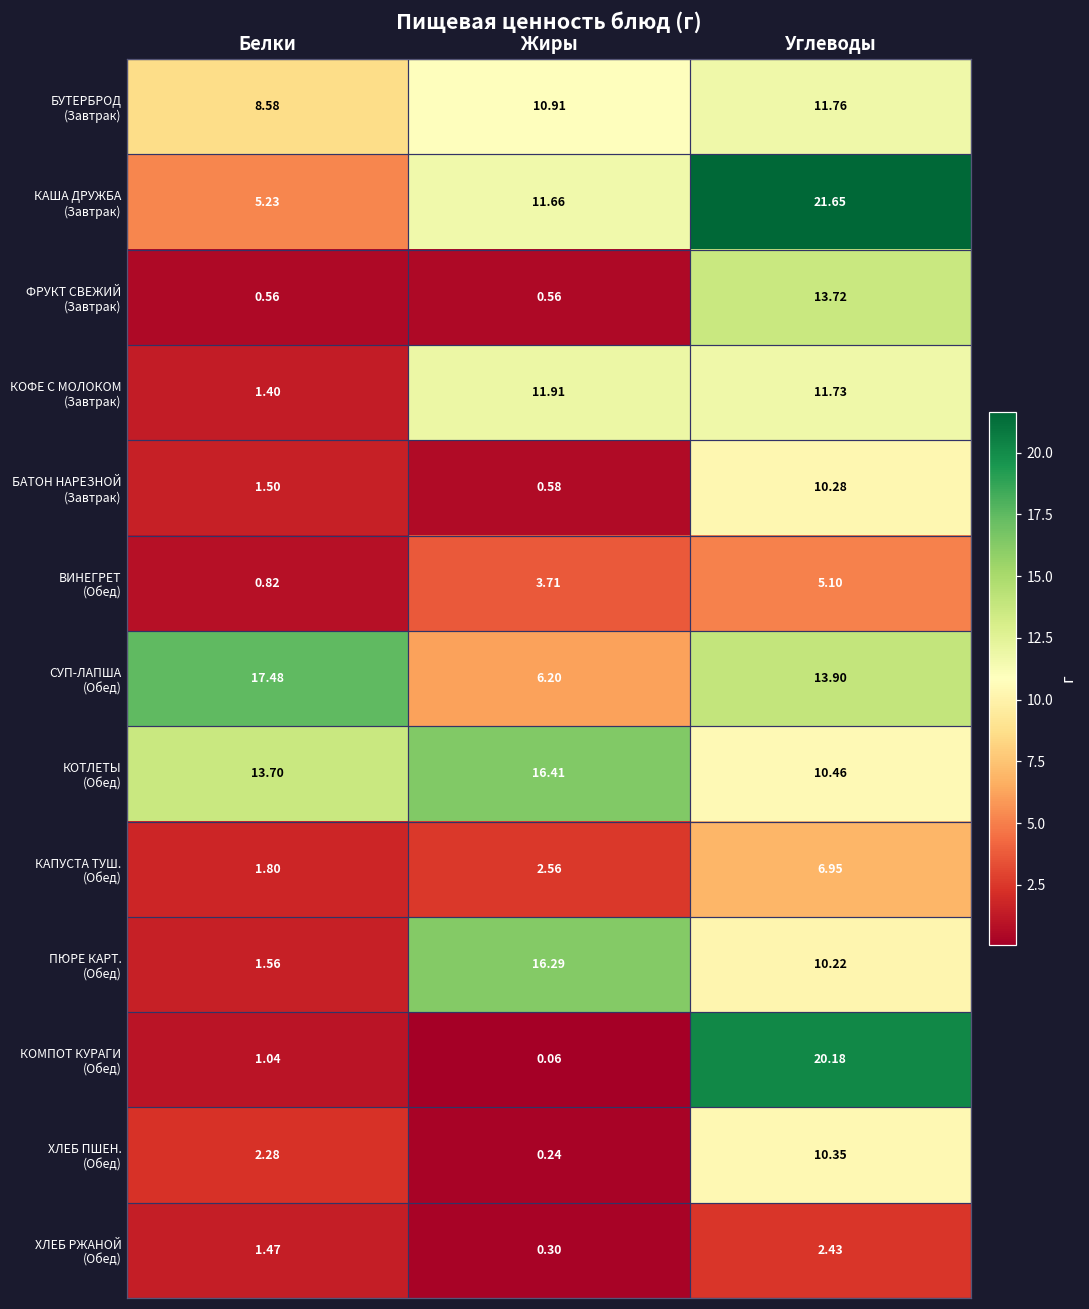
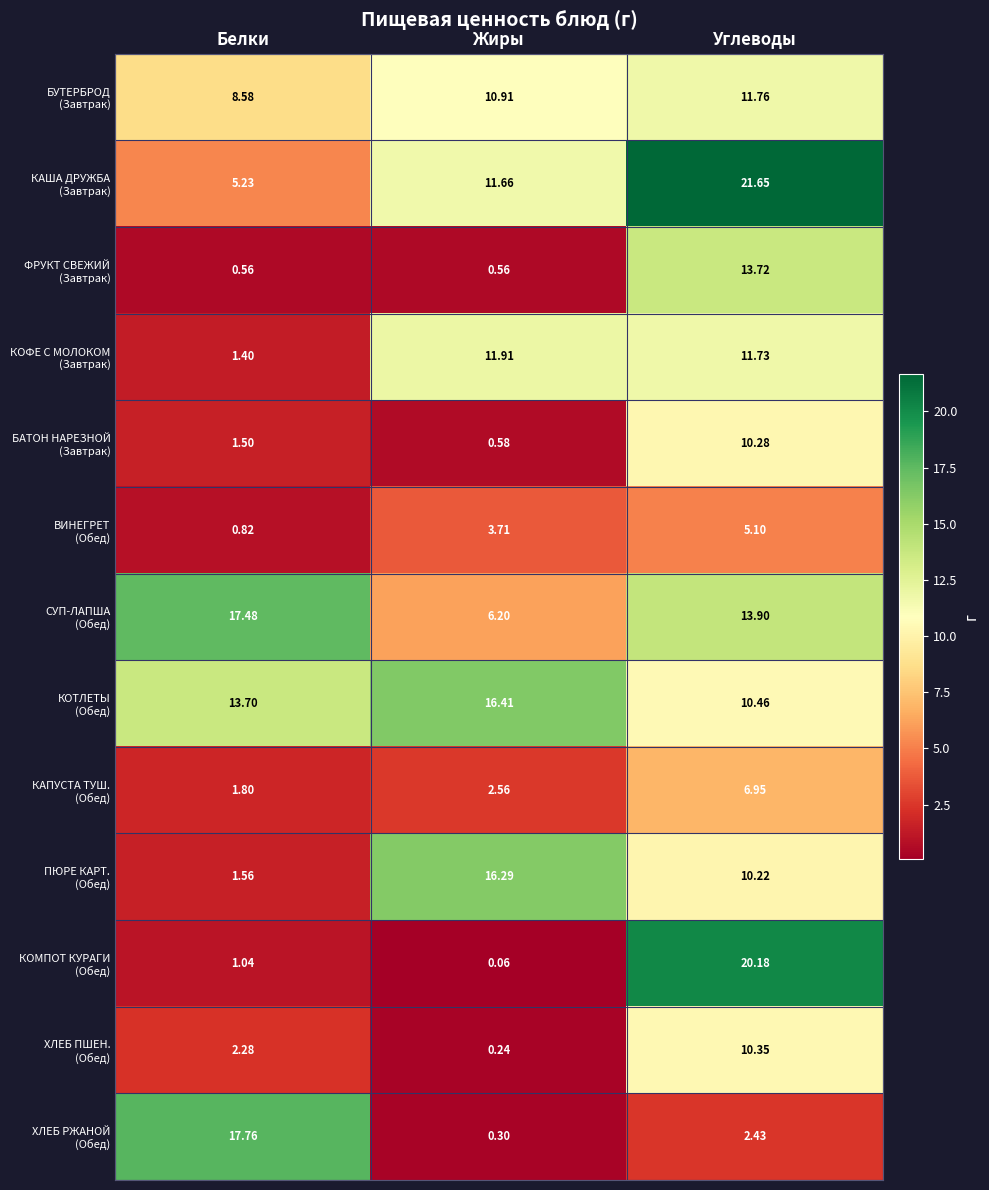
ХЛЕБ РЖАНОЙ (Обед), Белки: 1.47 -> 17.76
